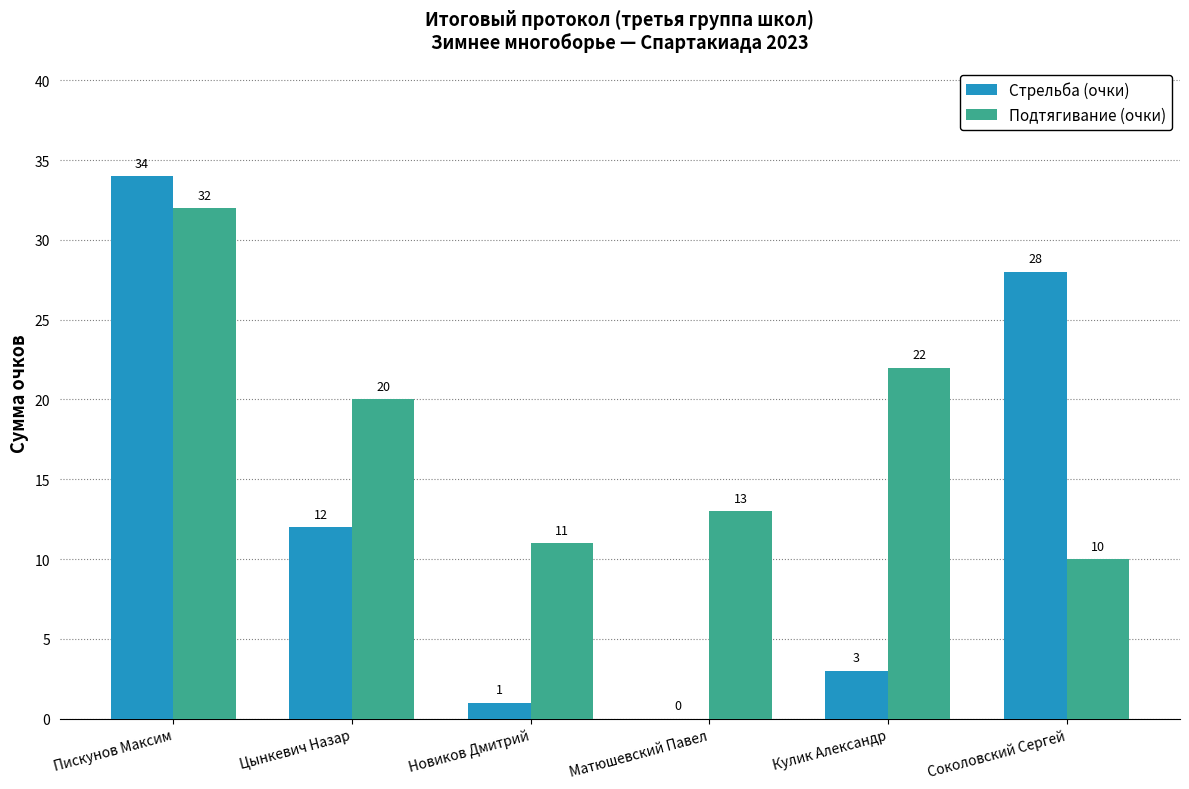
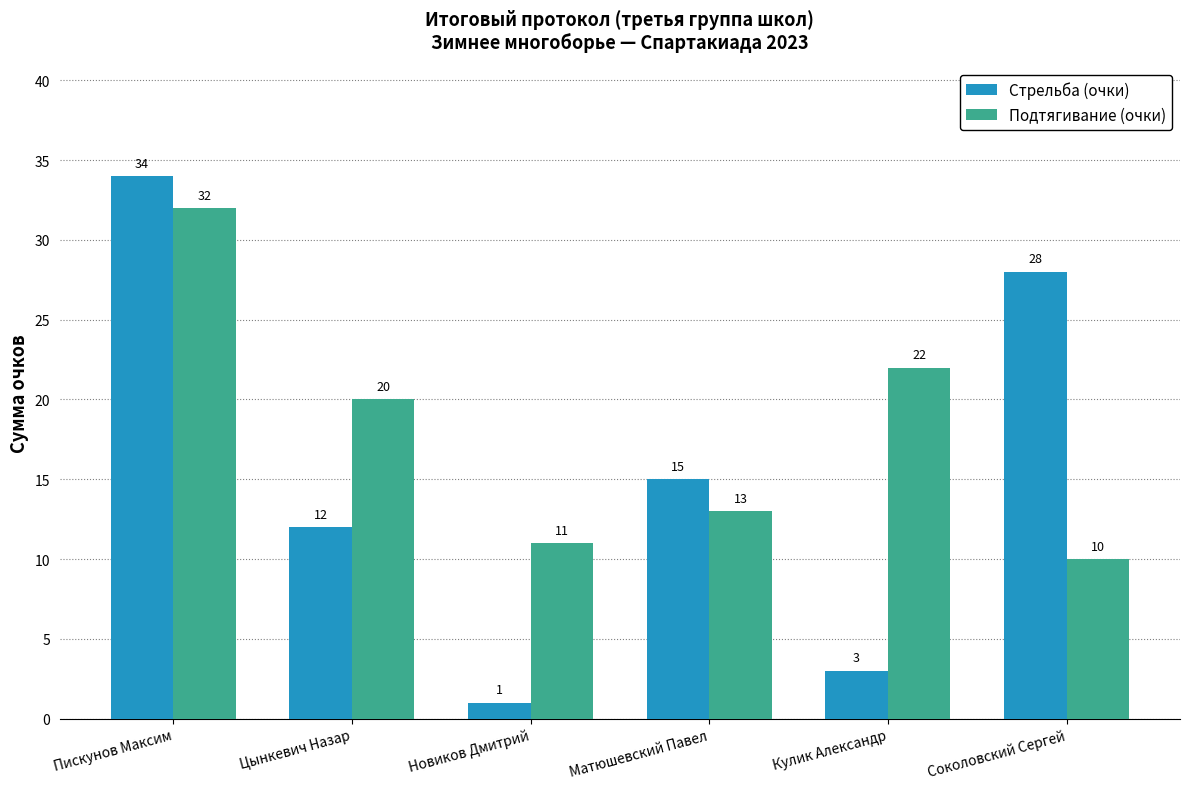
Стрельба (очки), Матюшевский Павел: 0 -> 15
